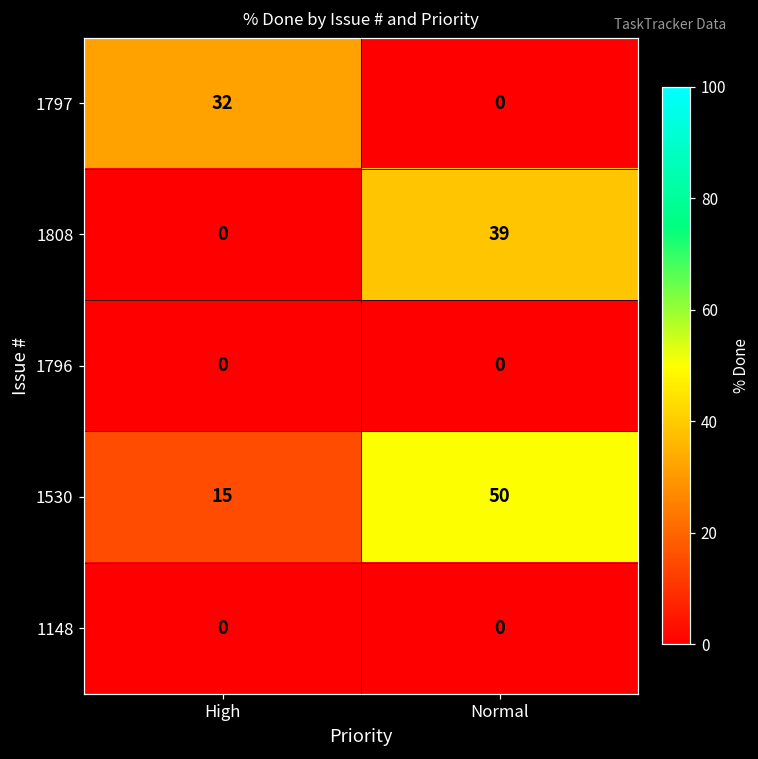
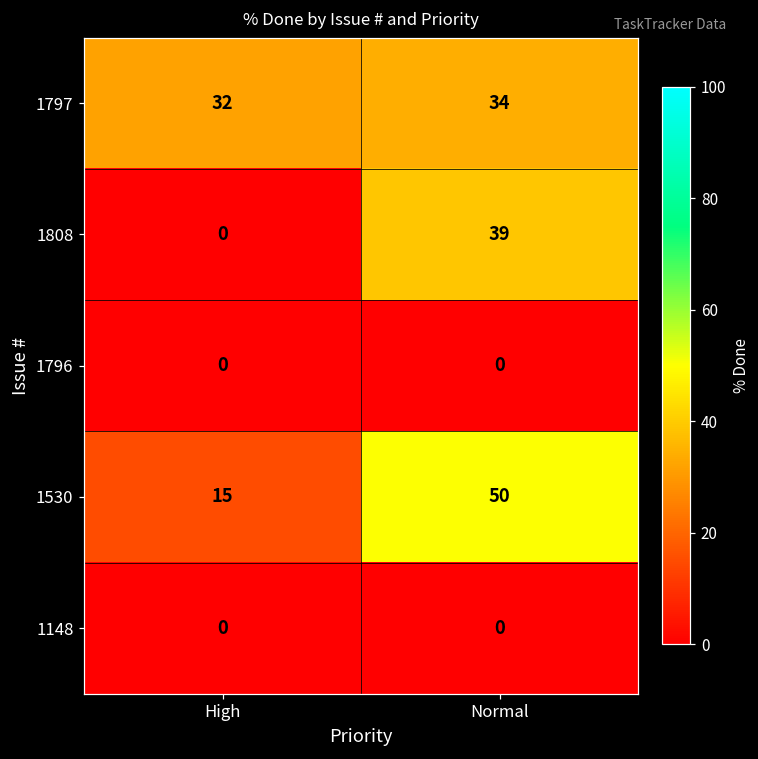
1797, Normal: 0 -> 34
